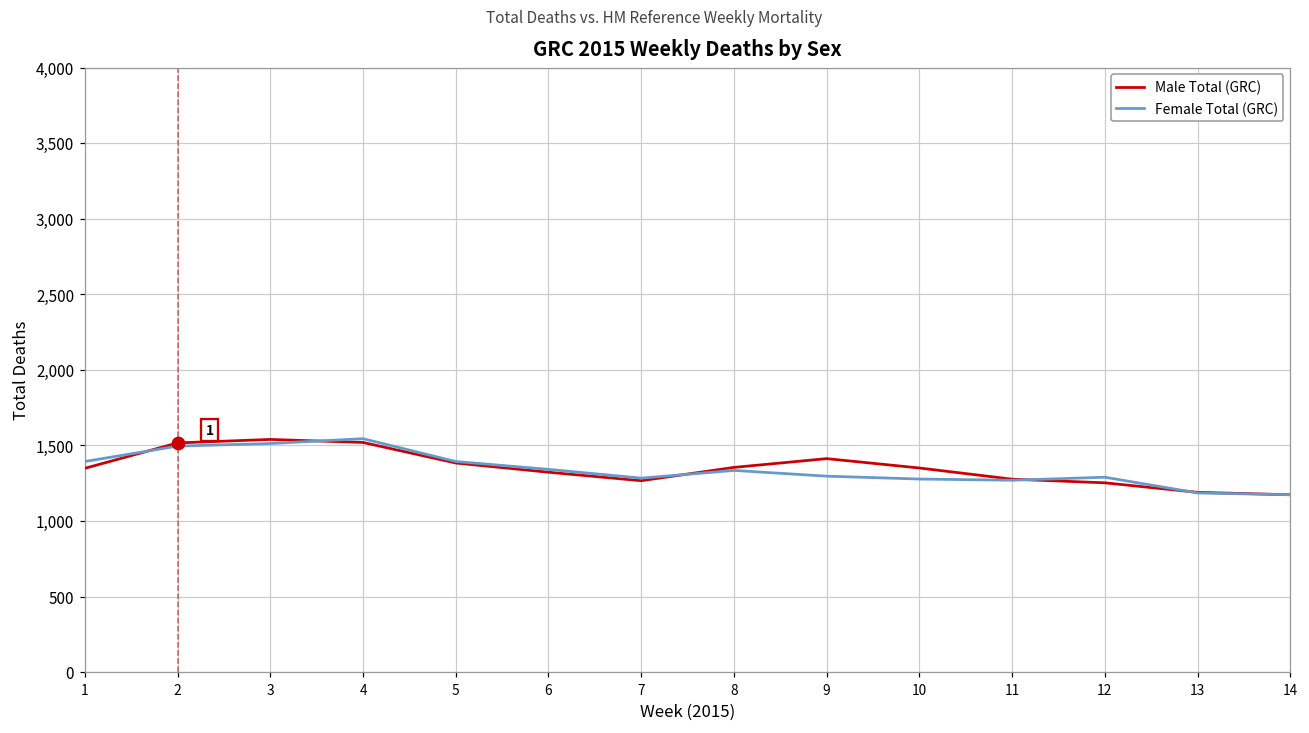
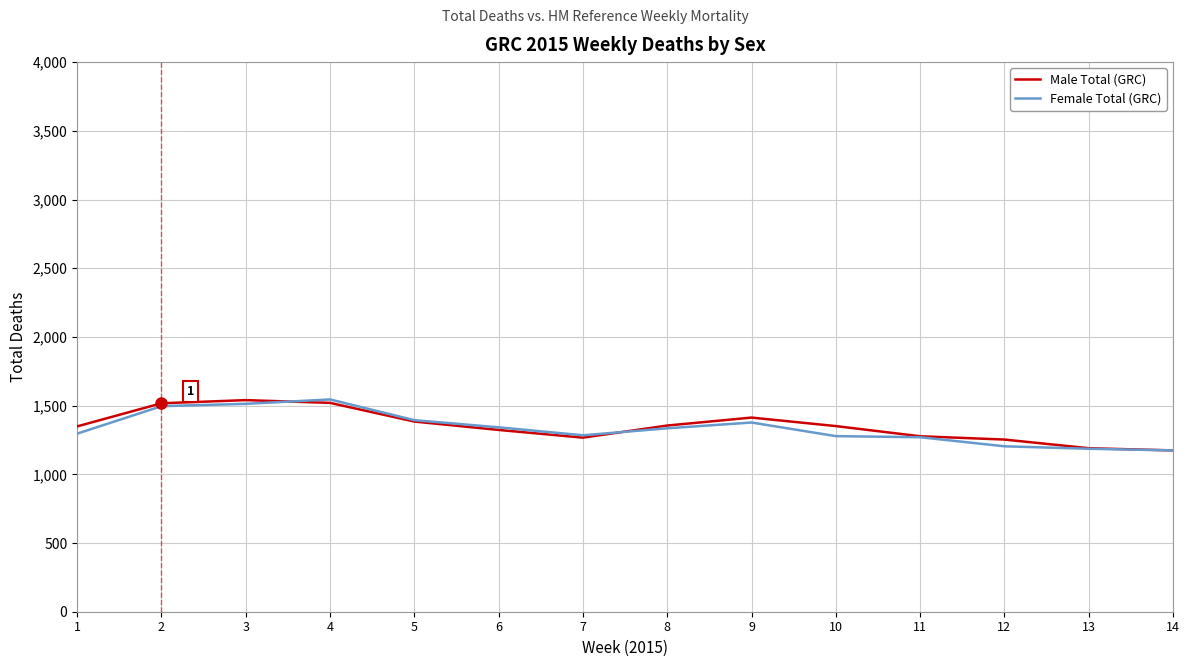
Female Total (GRC), 1: 1,390 -> 1,300
Female Total (GRC), 9: 1,300 -> 1,380
Female Total (GRC), 12: 1,290 -> 1,200
